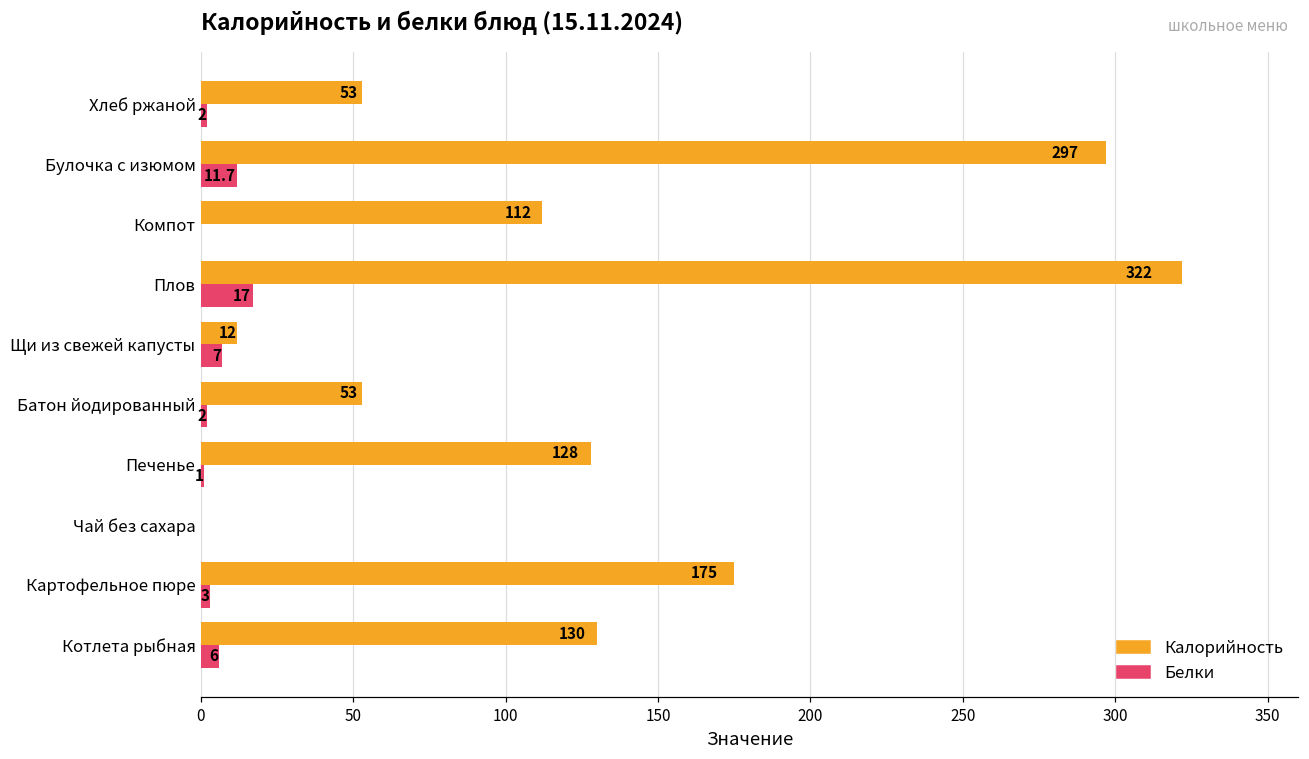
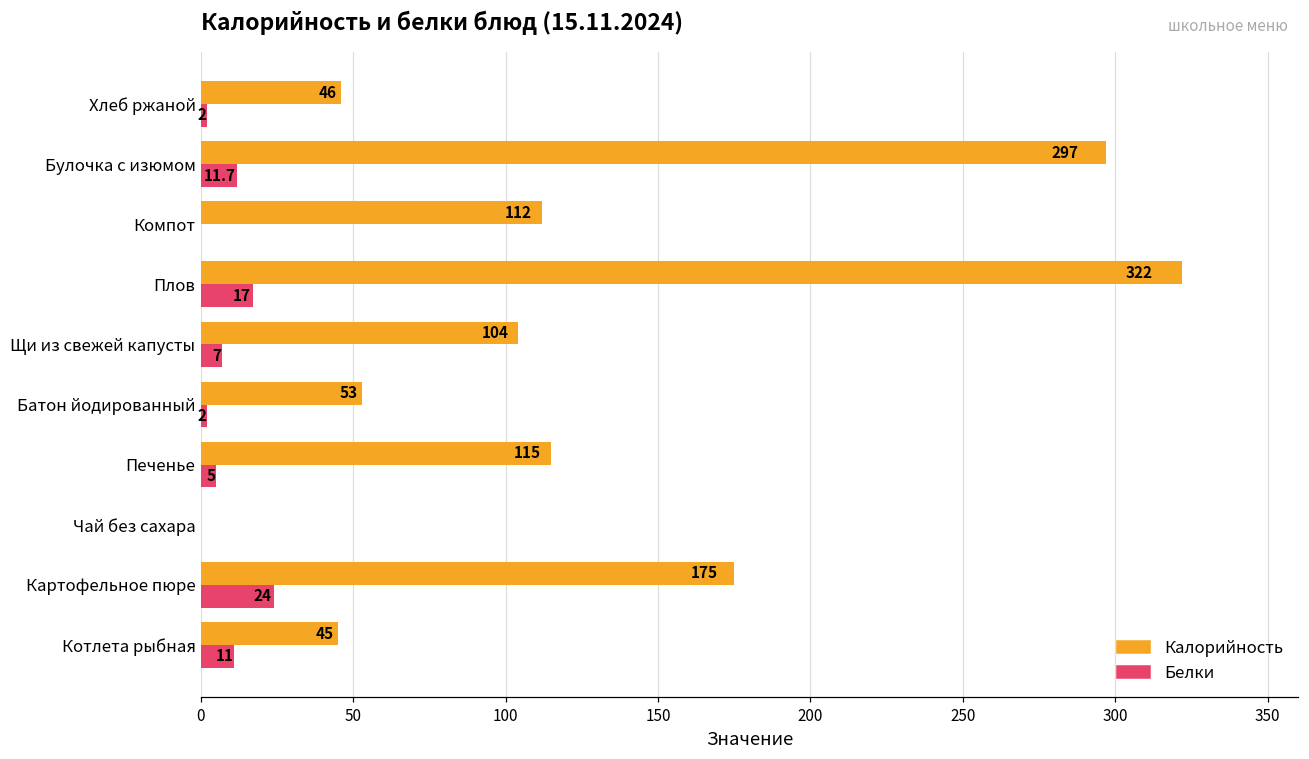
Калорийность, Хлеб ржаной: 53 -> 46
Калорийность, Щи из свежей капусты: 12 -> 104
Калорийность, Печенье: 128 -> 115
Белки, Печенье: 1 -> 5
Белки, Картофельное пюре: 3 -> 24
Калорийность, Котлета рыбная: 130 -> 45
Белки, Котлета рыбная: 6 -> 11
